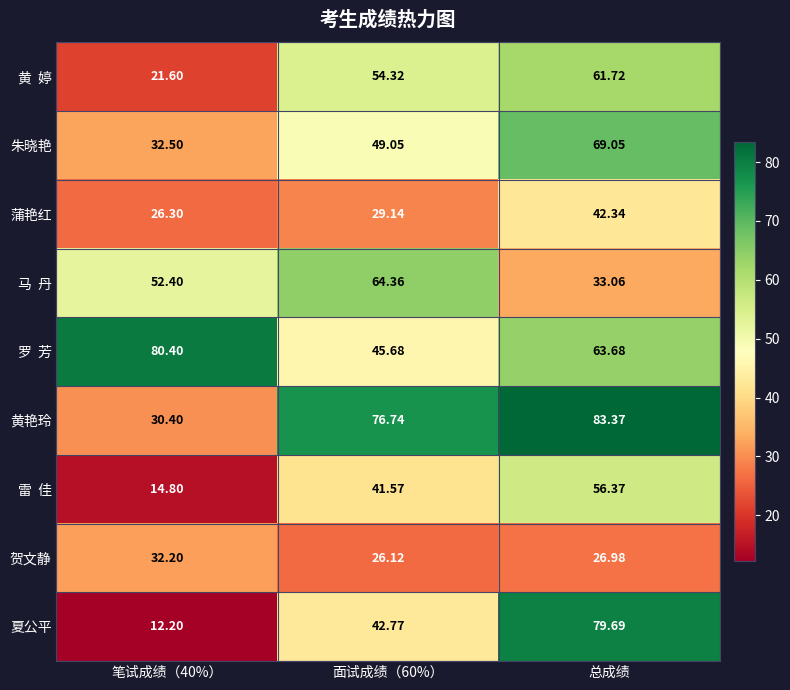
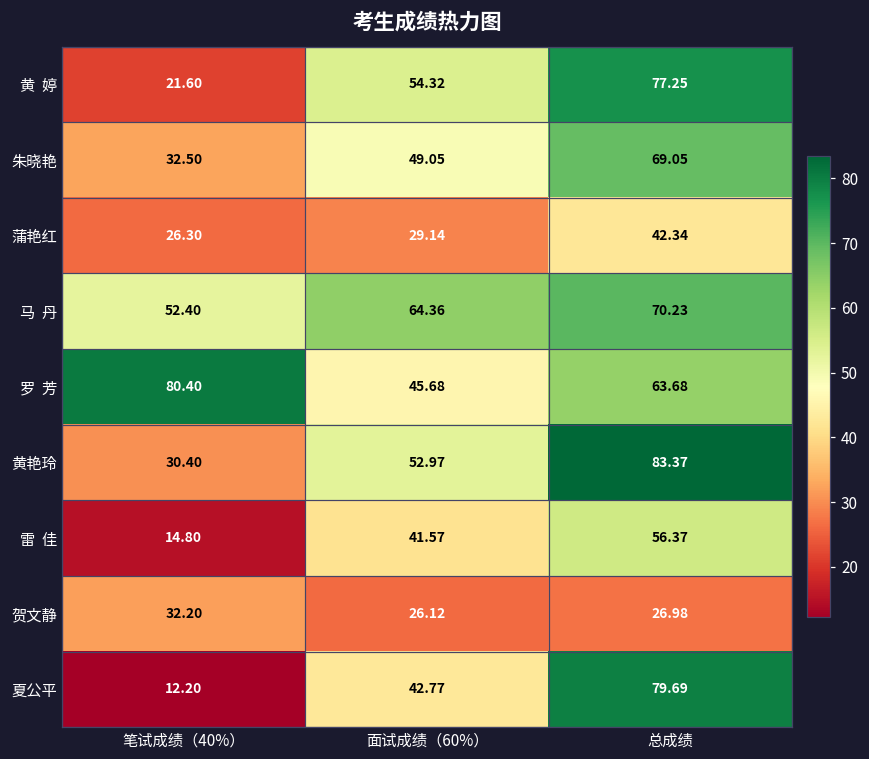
黄 婷, 总成绩: 61.72 -> 77.25
马 丹, 总成绩: 33.06 -> 70.23
黄艳玲, 面试成绩（60%）: 76.74 -> 52.97
